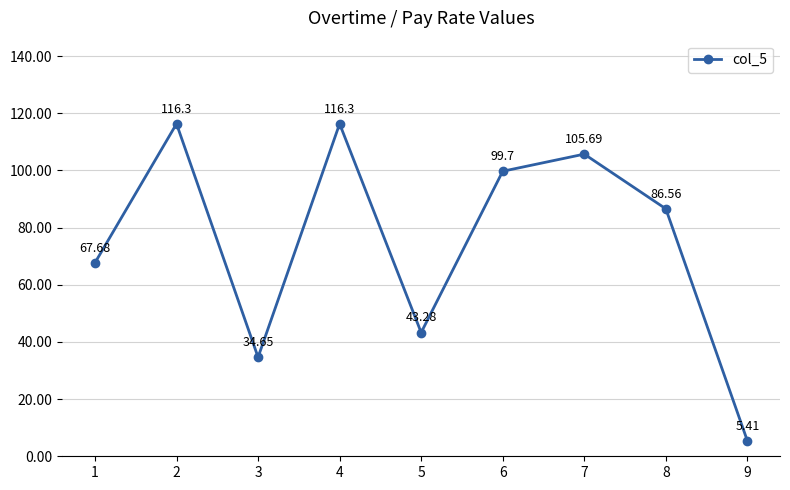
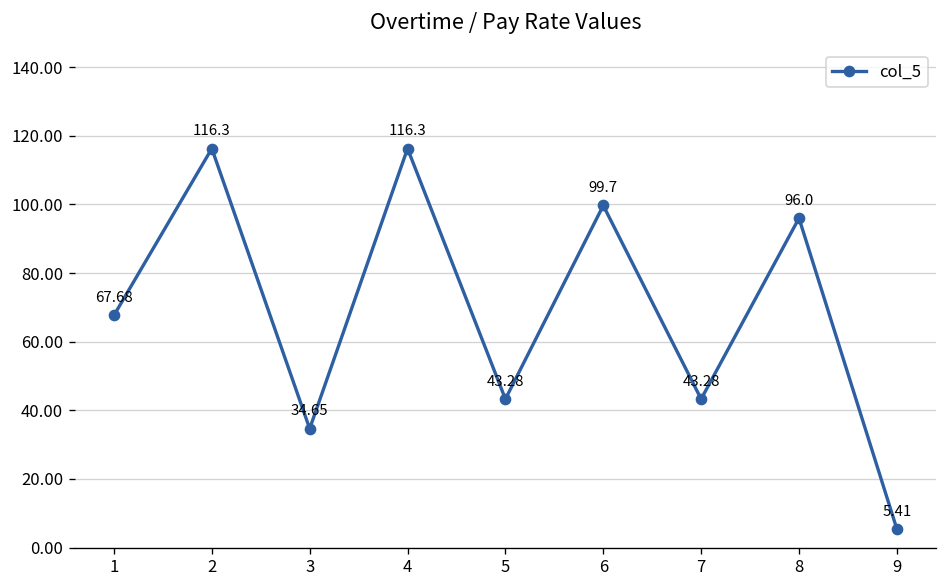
7: 105.69 -> 43.28
8: 86.56 -> 96.0
